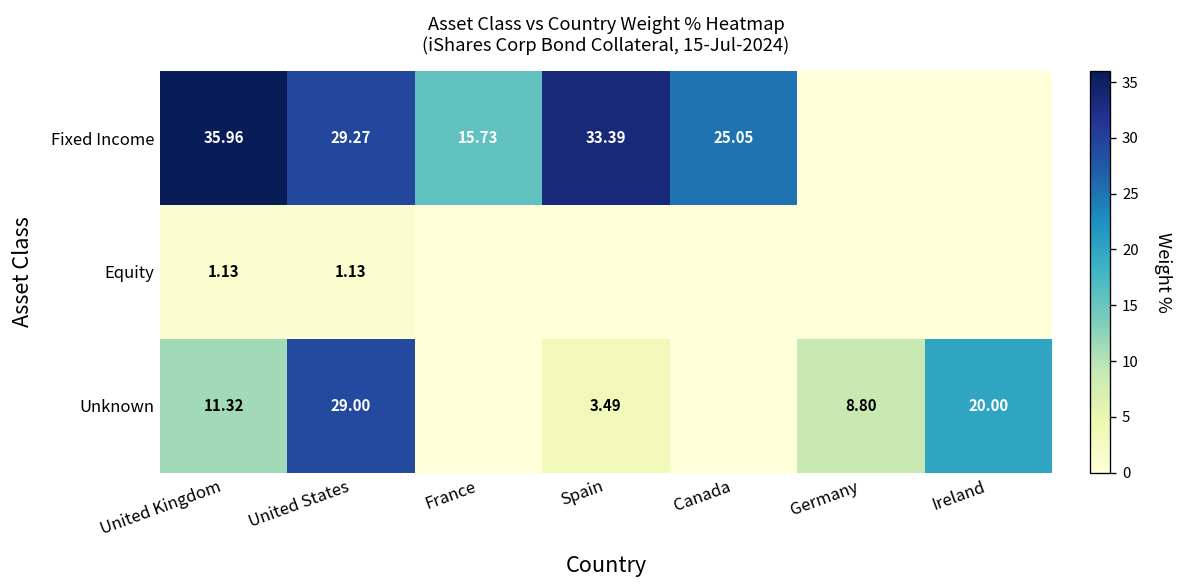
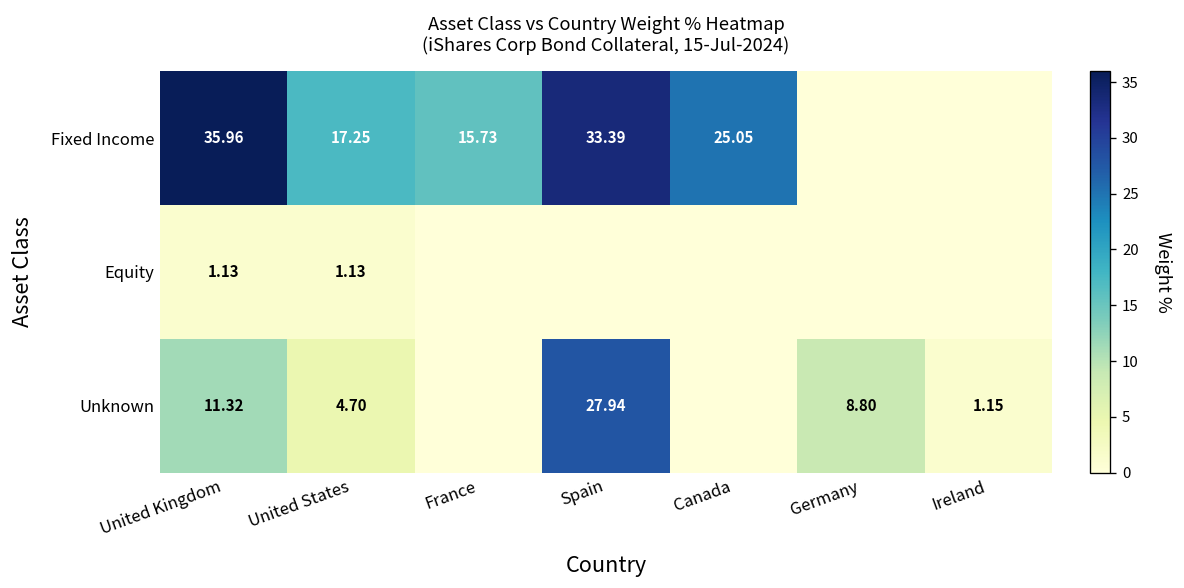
Fixed Income, United States: 29.27 -> 17.25
Unknown, United States: 29.00 -> 4.70
Unknown, Spain: 3.49 -> 27.94
Unknown, Ireland: 20.00 -> 1.15
